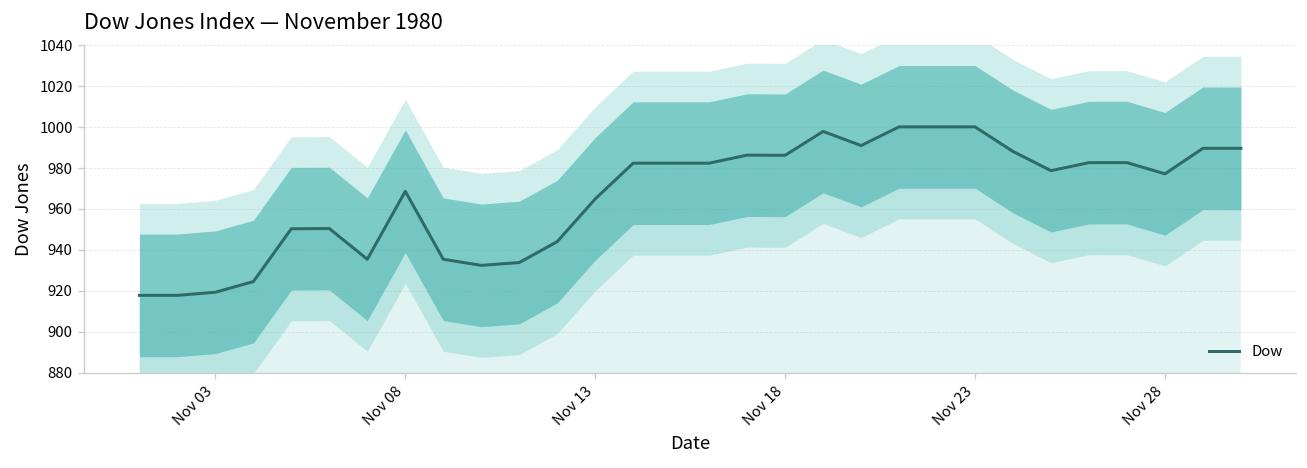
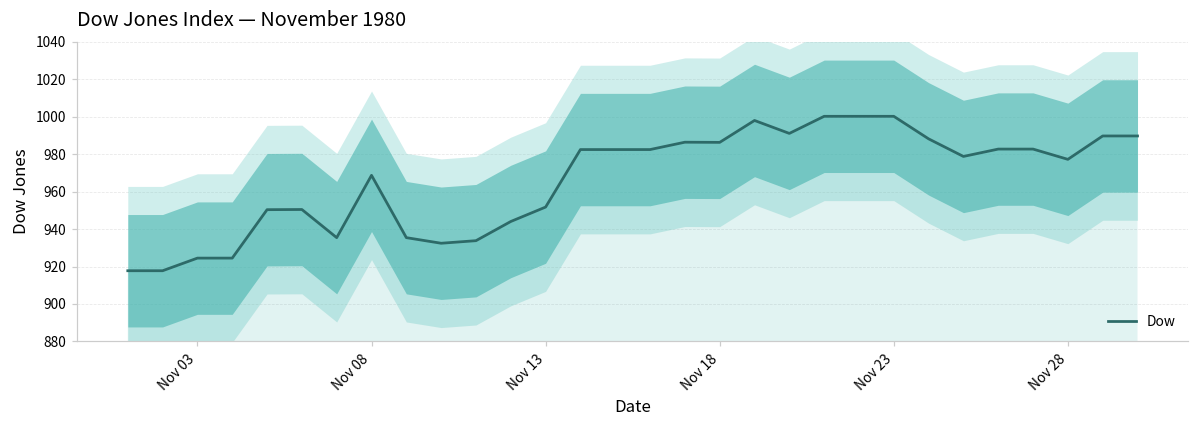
Dow, Nov 03: 919 -> 924
Dow, Nov 13: 965 -> 952
